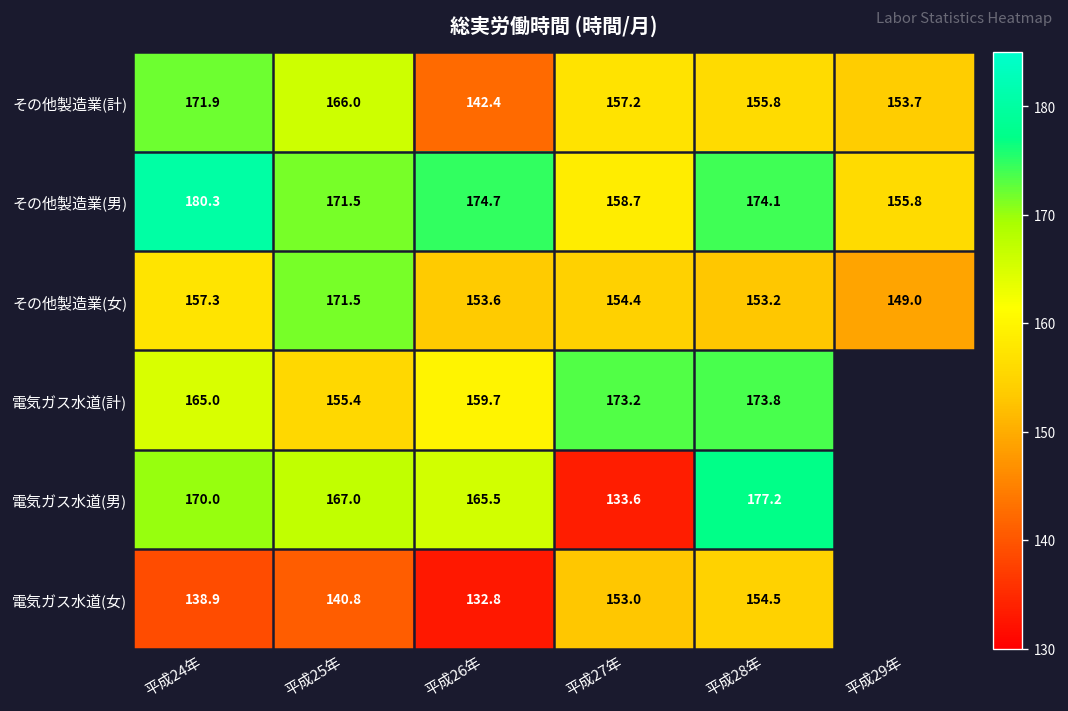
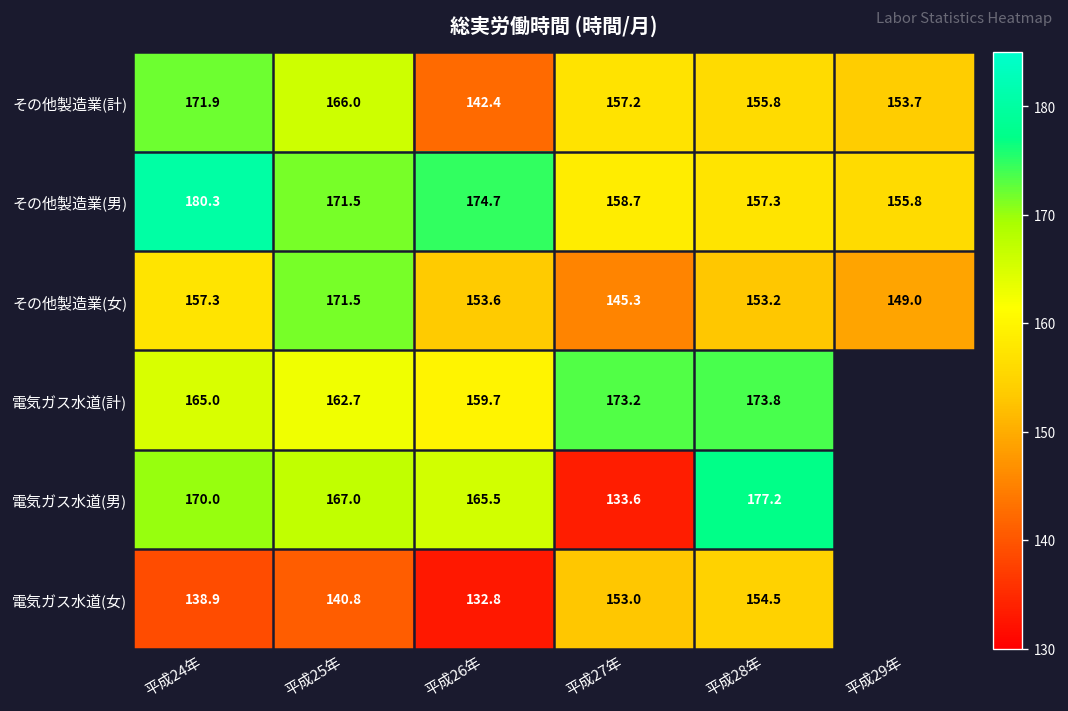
その他製造業(男), 平成28年: 174.1 -> 157.3
その他製造業(女), 平成27年: 154.4 -> 145.3
電気ガス水道(計), 平成25年: 155.4 -> 162.7
